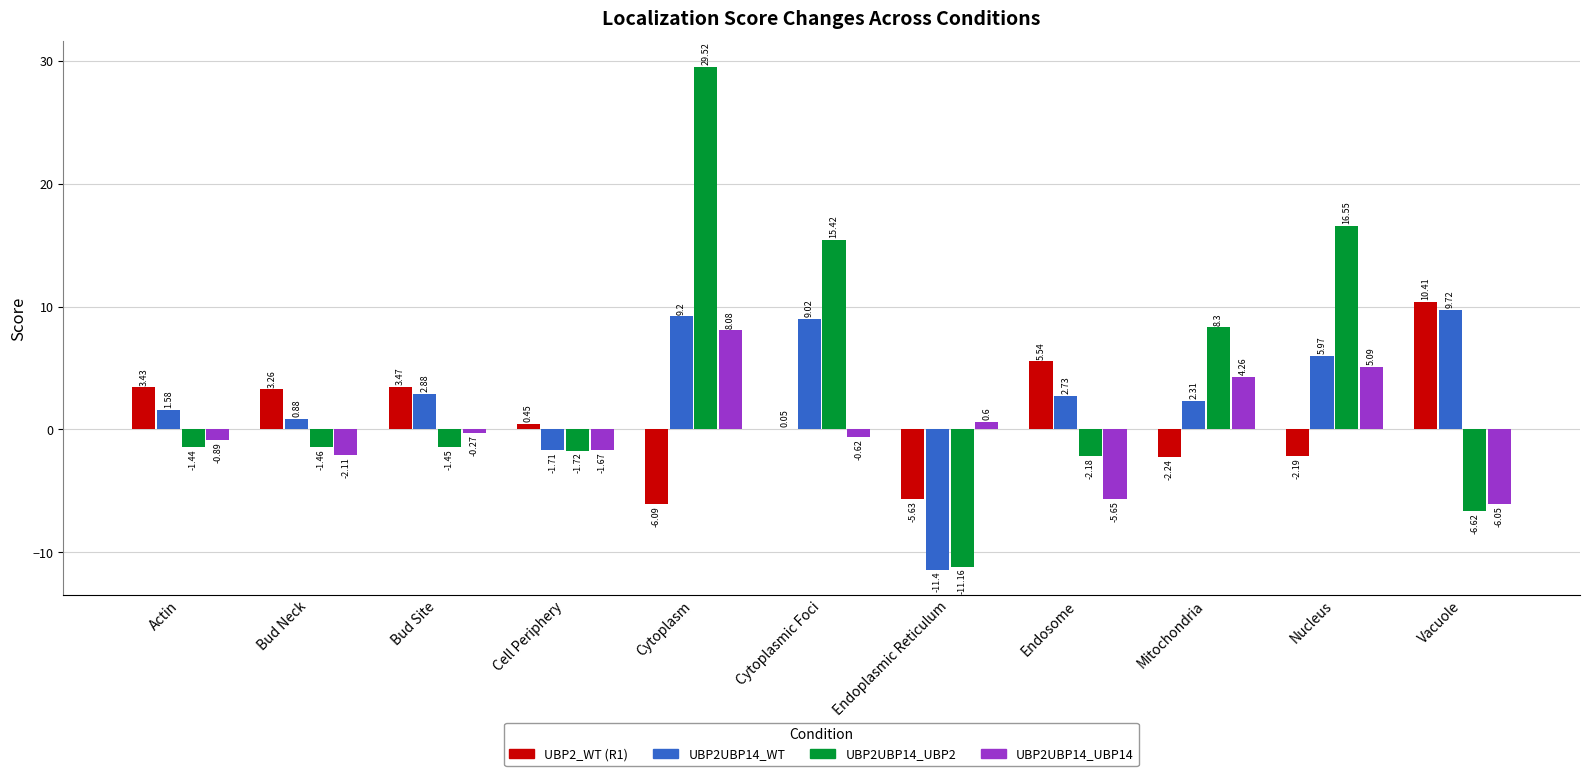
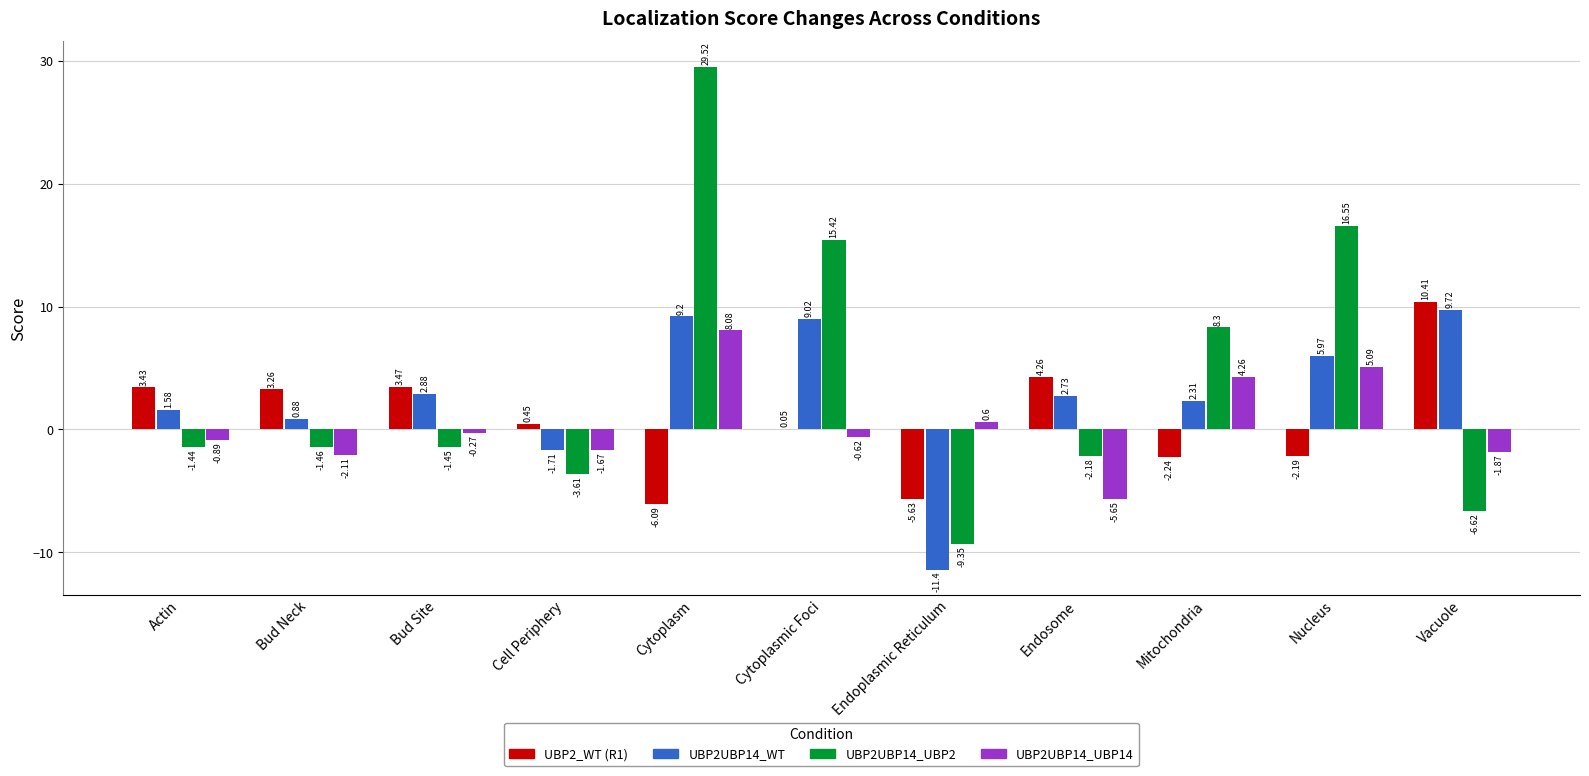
UBP2UBP14_UBP2, Cell Periphery: -1.72 -> -3.61
UBP2UBP14_UBP2, Endoplasmic Reticulum: -11.16 -> -9.35
UBP2_WT (R1), Endosome: 5.54 -> 4.26
UBP2UBP14_UBP14, Vacuole: -6.05 -> -1.87
